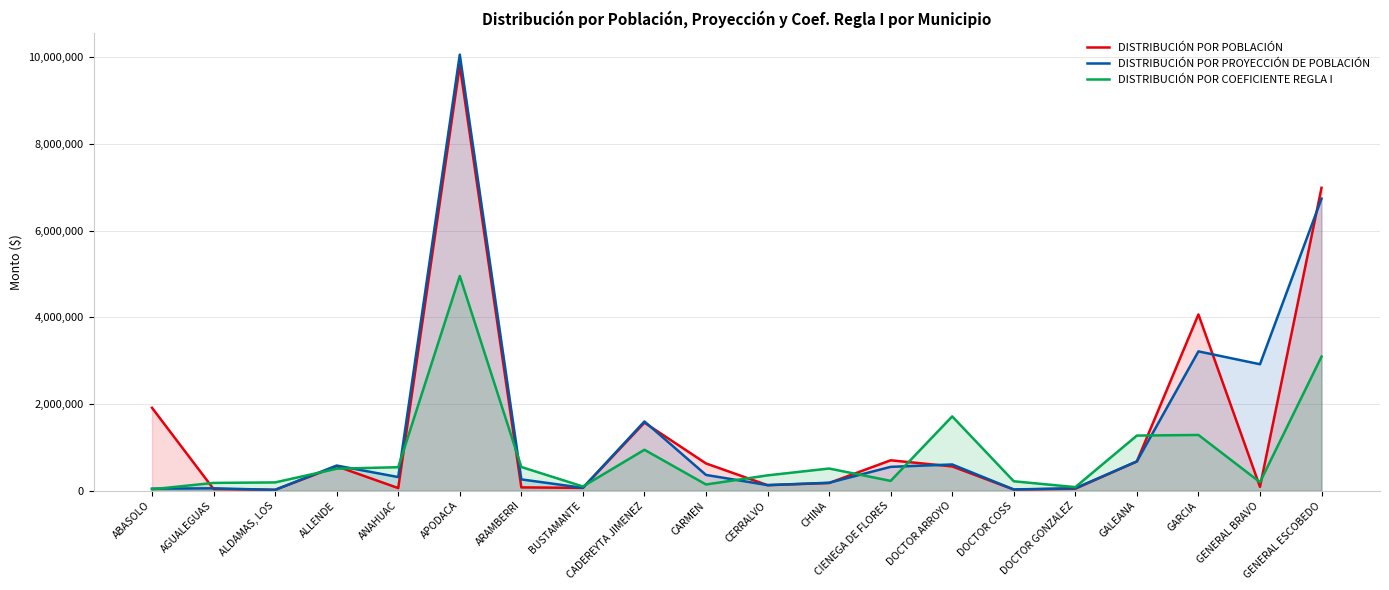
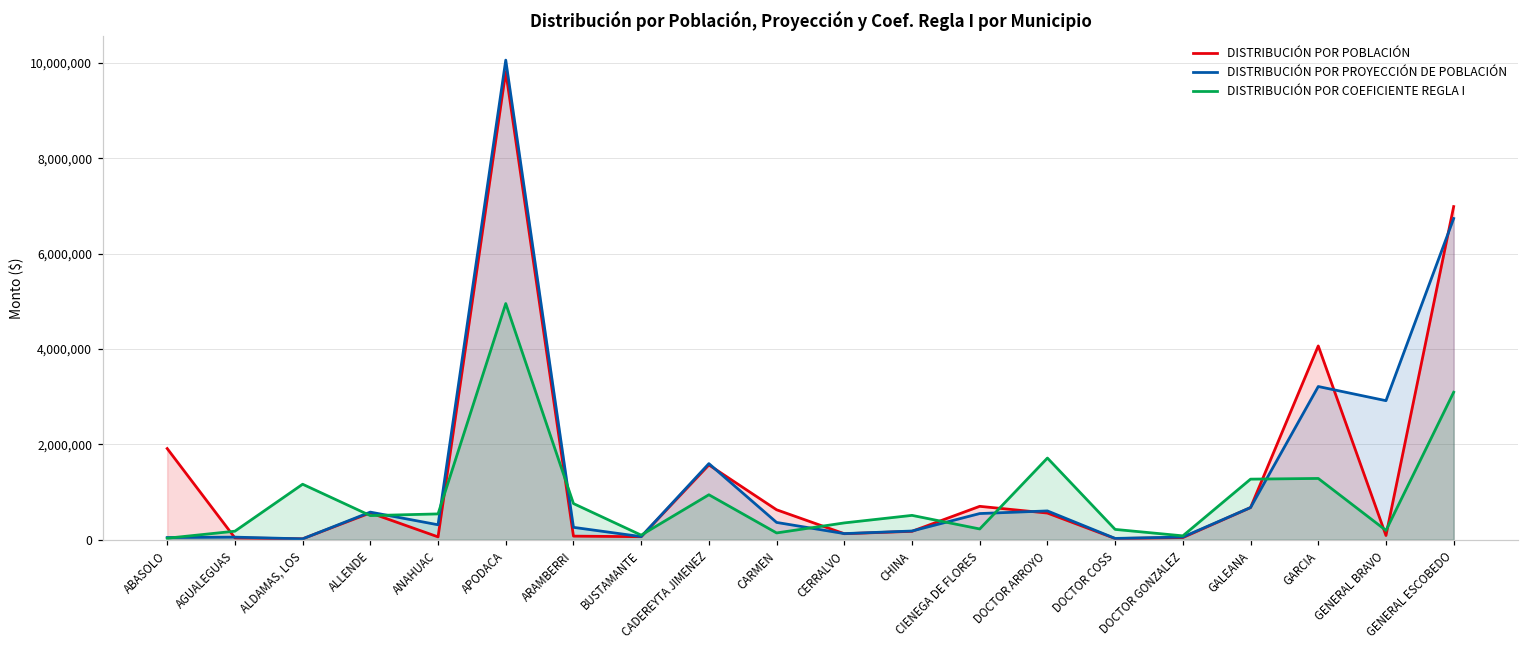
DISTRIBUCIÓN POR COEFICIENTE REGLA I, ALDAMAS, LOS: 200,000 -> 1,200,000
DISTRIBUCIÓN POR COEFICIENTE REGLA I, ARAMBERRI: 500,000 -> 800,000
